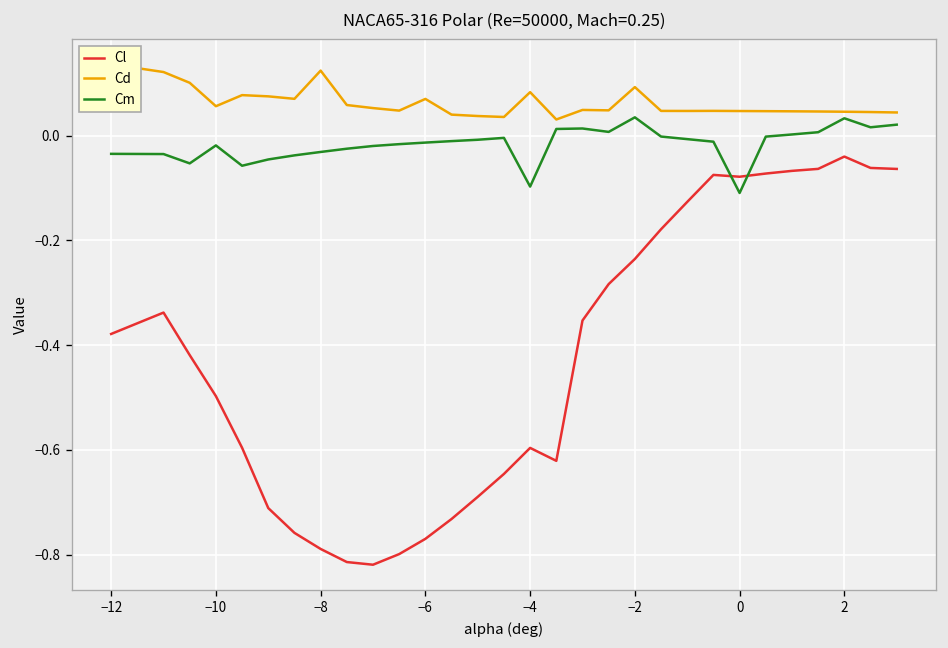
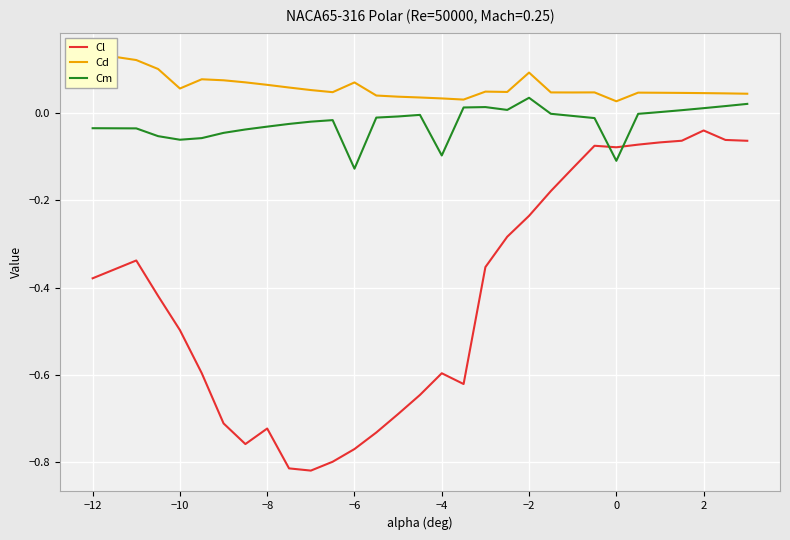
Cm, −10: -0.02 -> -0.06
Cl, −8: -0.79 -> -0.72
Cd, −8: 0.12 -> 0.06
Cm, −6: -0.01 -> -0.13
Cd, −4: 0.08 -> 0.03
Cd, 0: 0.05 -> 0.03
Cm, 2: 0.03 -> 0.01
